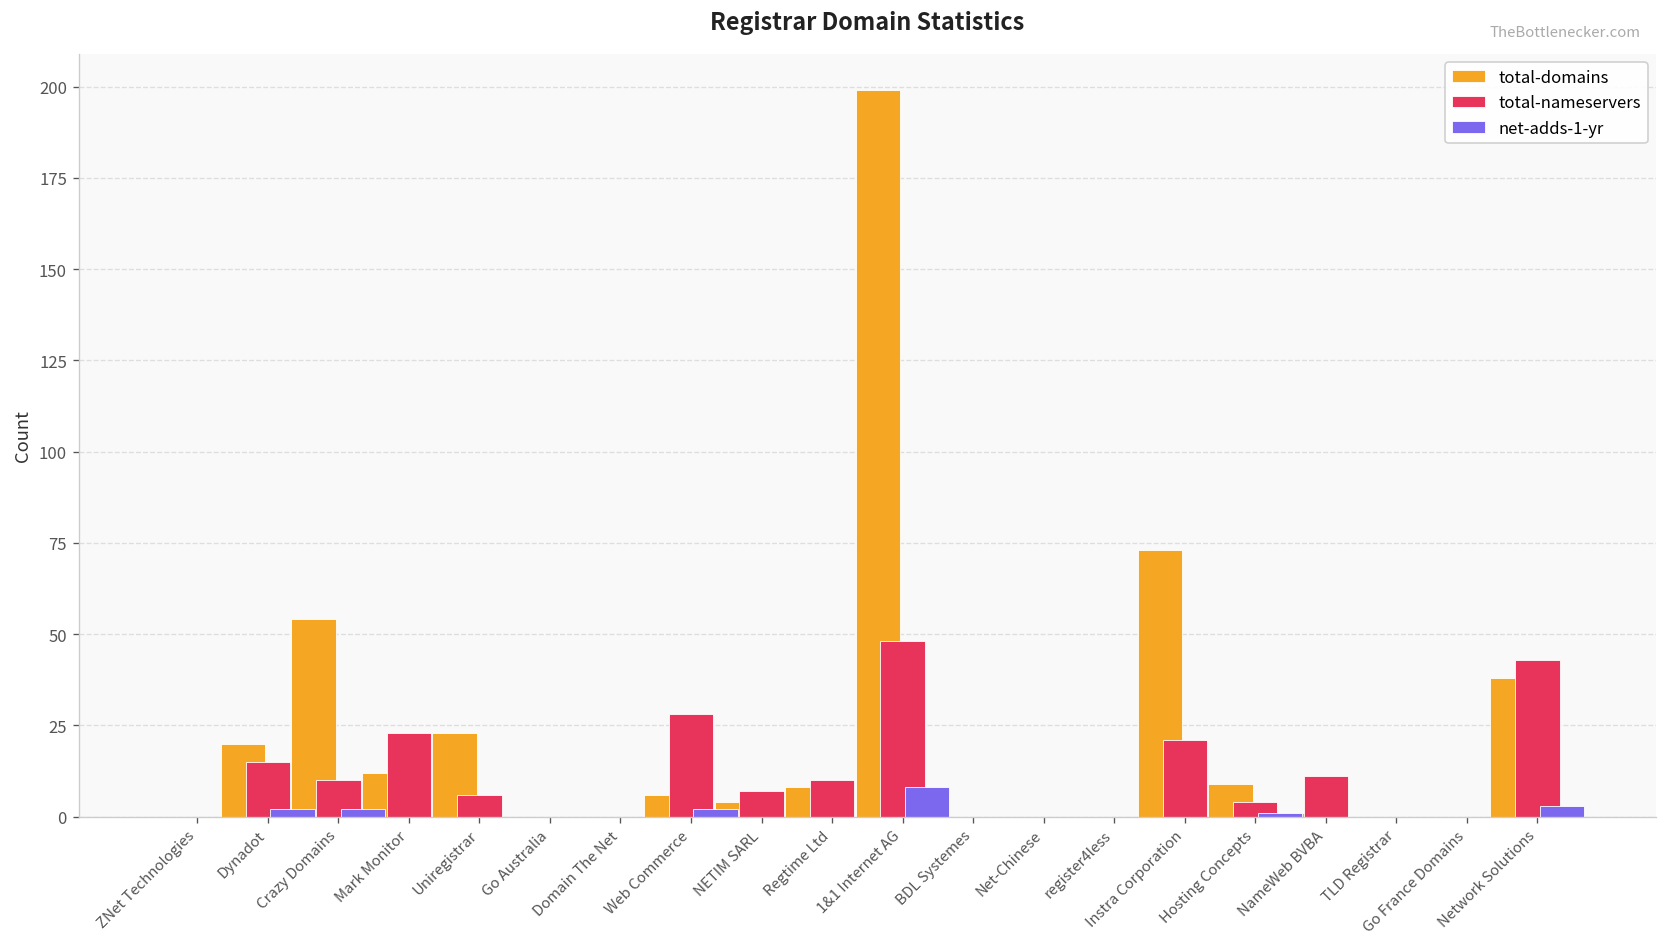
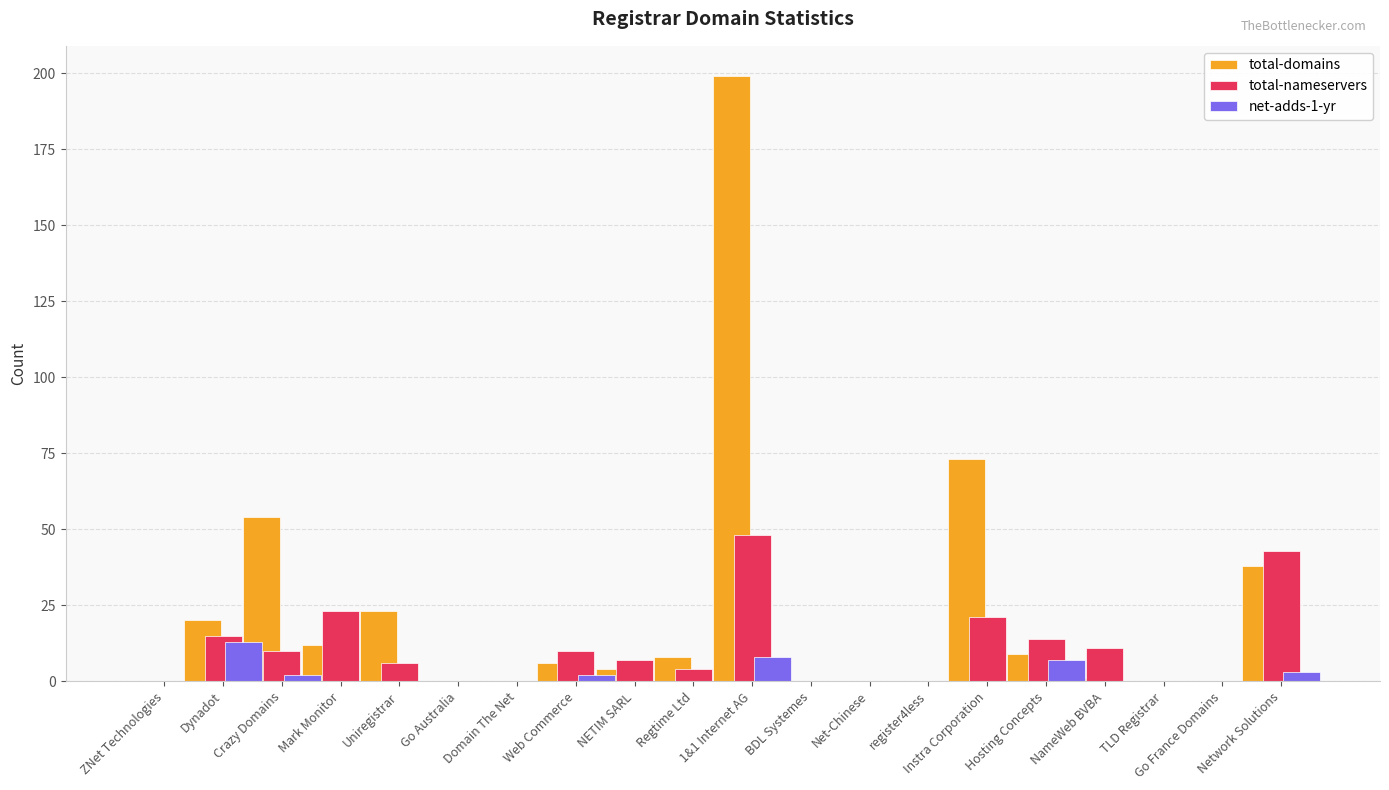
net-adds-1-yr, Dynadot: 2 -> 13
total-nameservers, Web Commerce: 28 -> 10
total-nameservers, Regtime Ltd: 10 -> 4
total-nameservers, Hosting Concepts: 4 -> 14
net-adds-1-yr, Hosting Concepts: 1 -> 7
